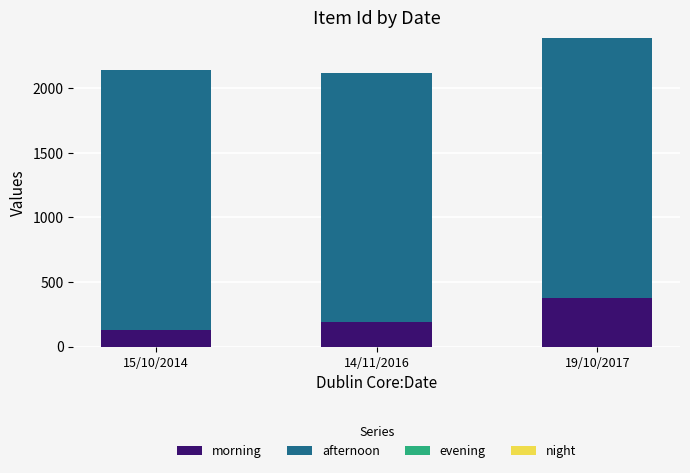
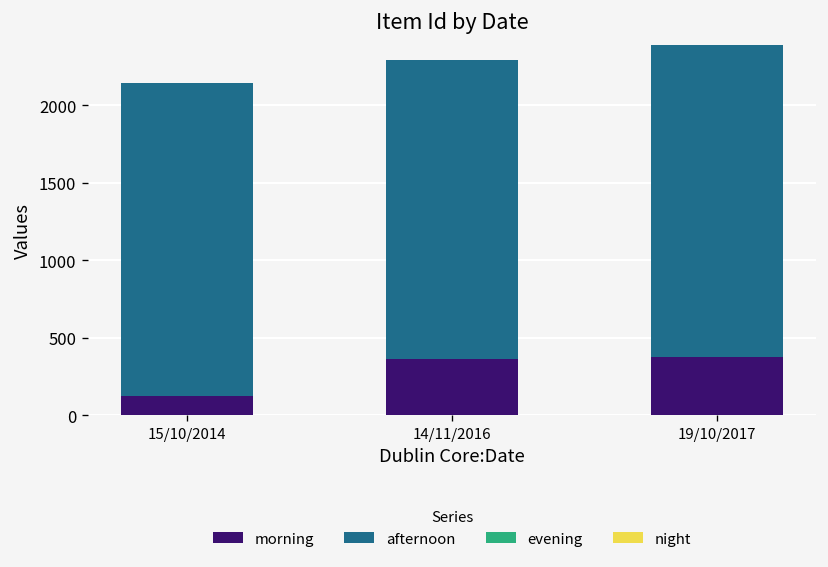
morning, 14/11/2016: 190 -> 360
